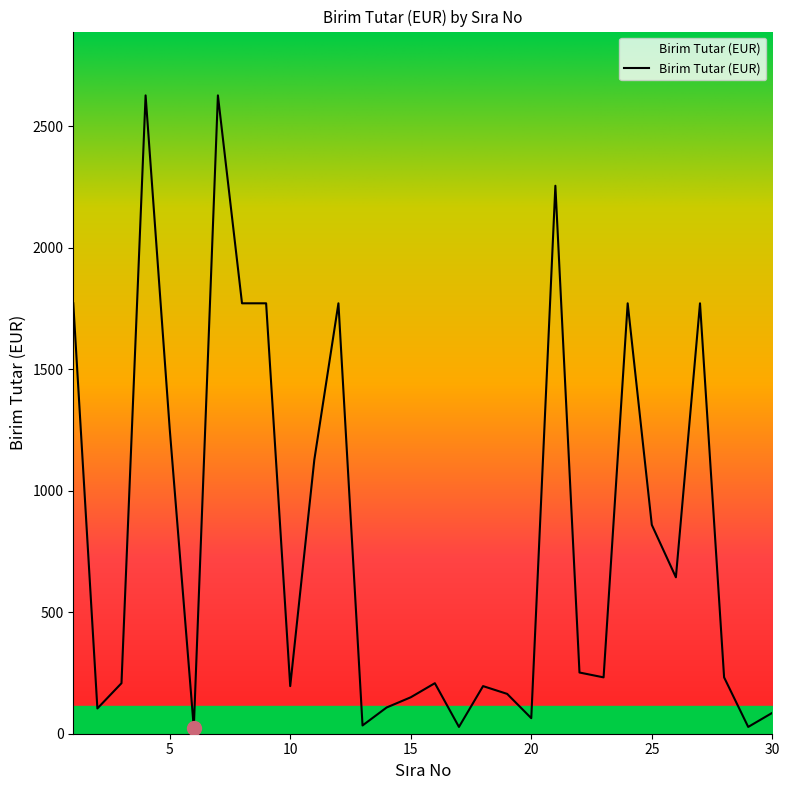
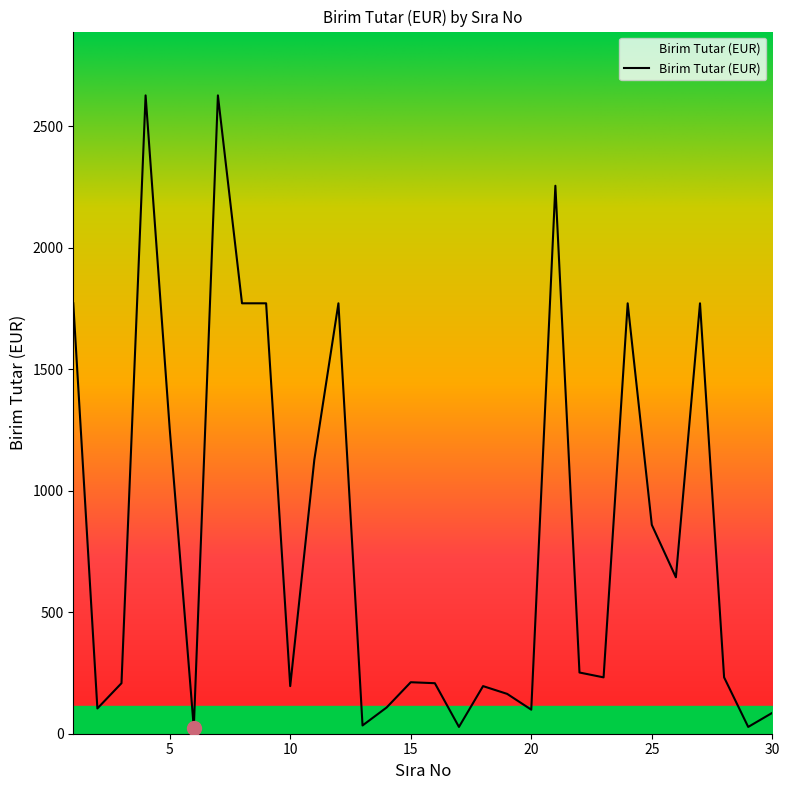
Birim Tutar (EUR), 15: 150 -> 210
Birim Tutar (EUR), 20: 60 -> 100
